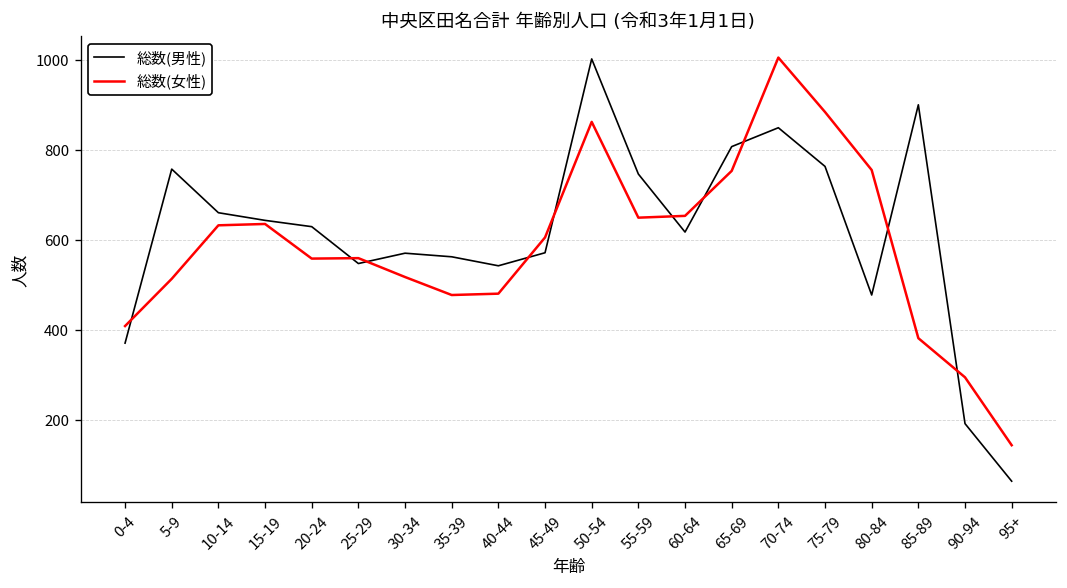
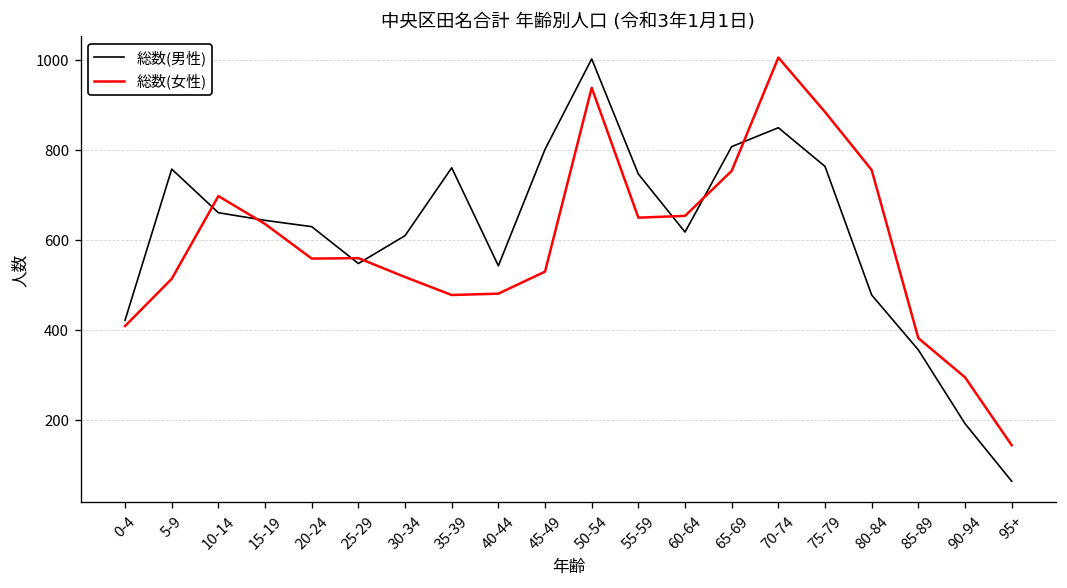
総数(男性), 0-4: 370 -> 420
総数(女性), 10-14: 630 -> 700
総数(男性), 30-34: 570 -> 610
総数(男性), 35-39: 560 -> 760
総数(男性), 45-49: 570 -> 800
総数(女性), 45-49: 610 -> 530
総数(女性), 50-54: 860 -> 940
総数(男性), 85-89: 900 -> 360
